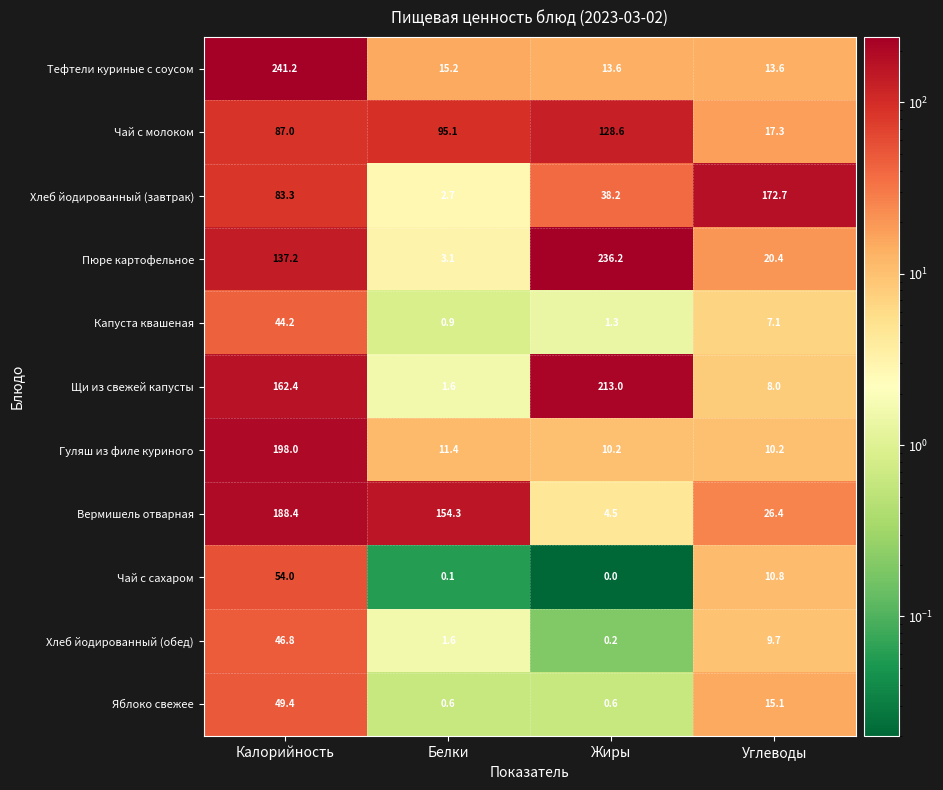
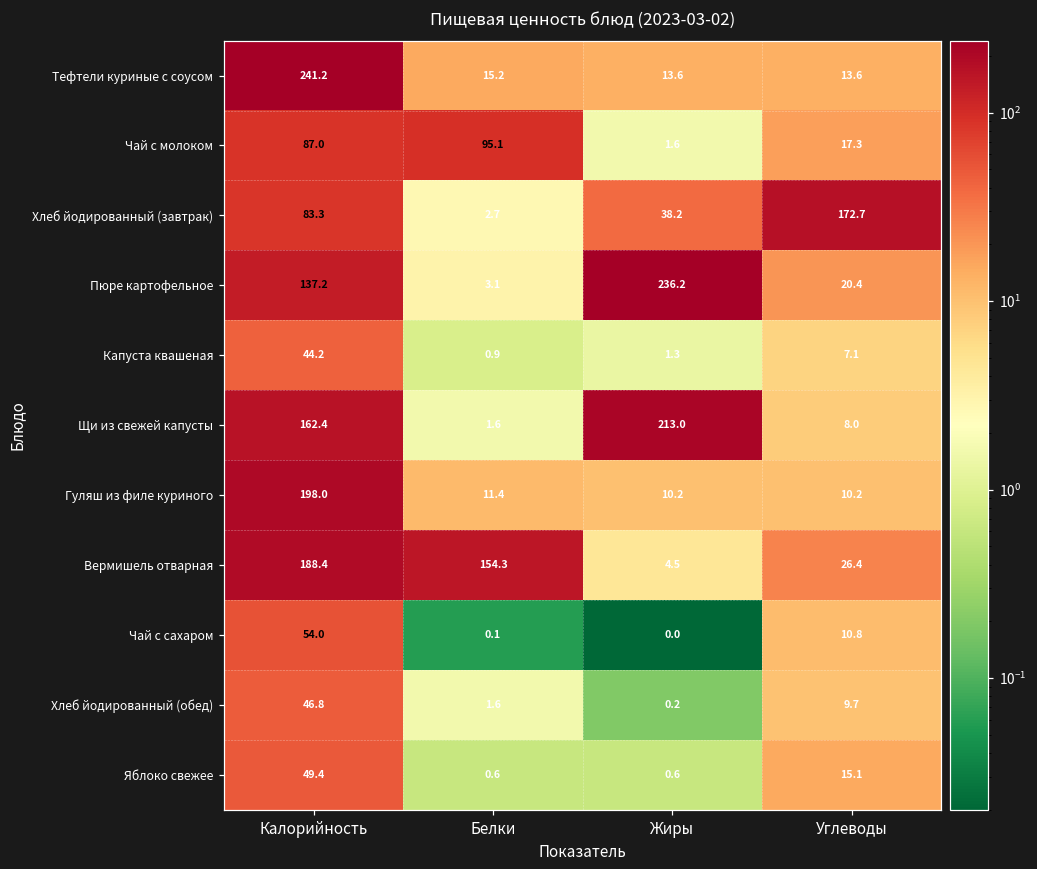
Чай с молоком, Жиры: 128.6 -> 1.6
